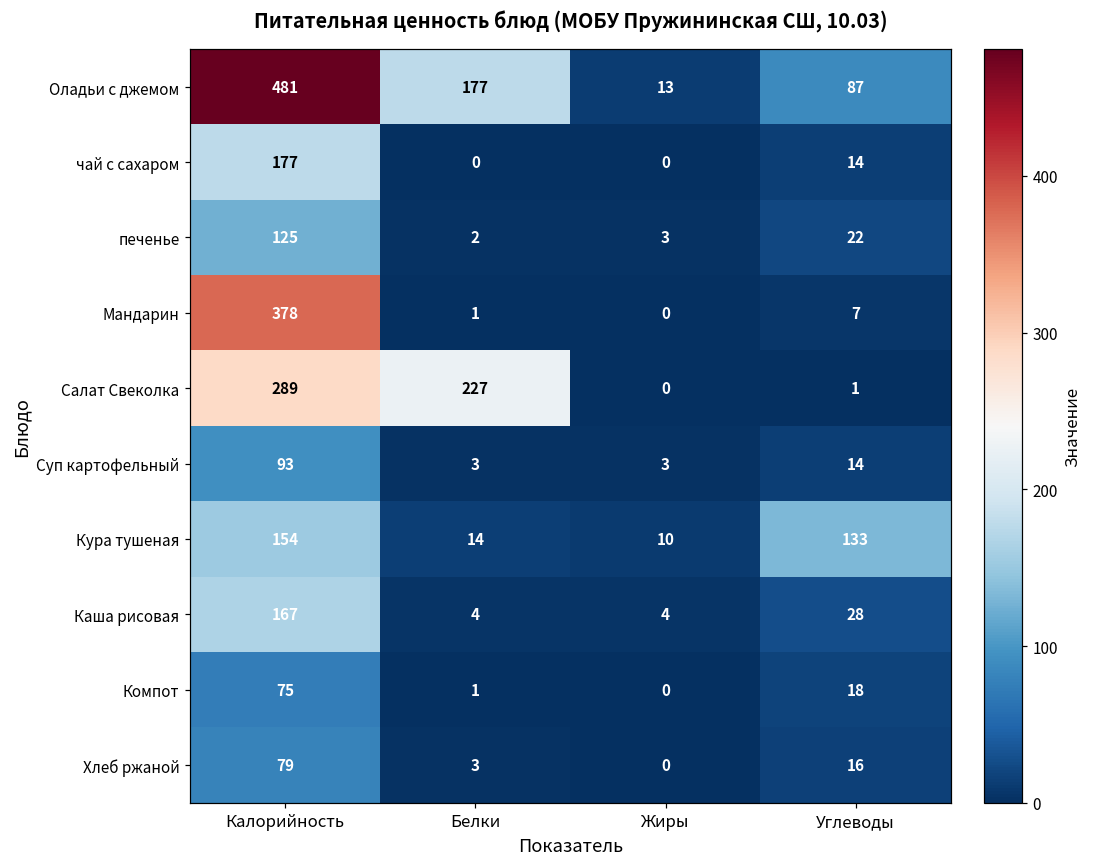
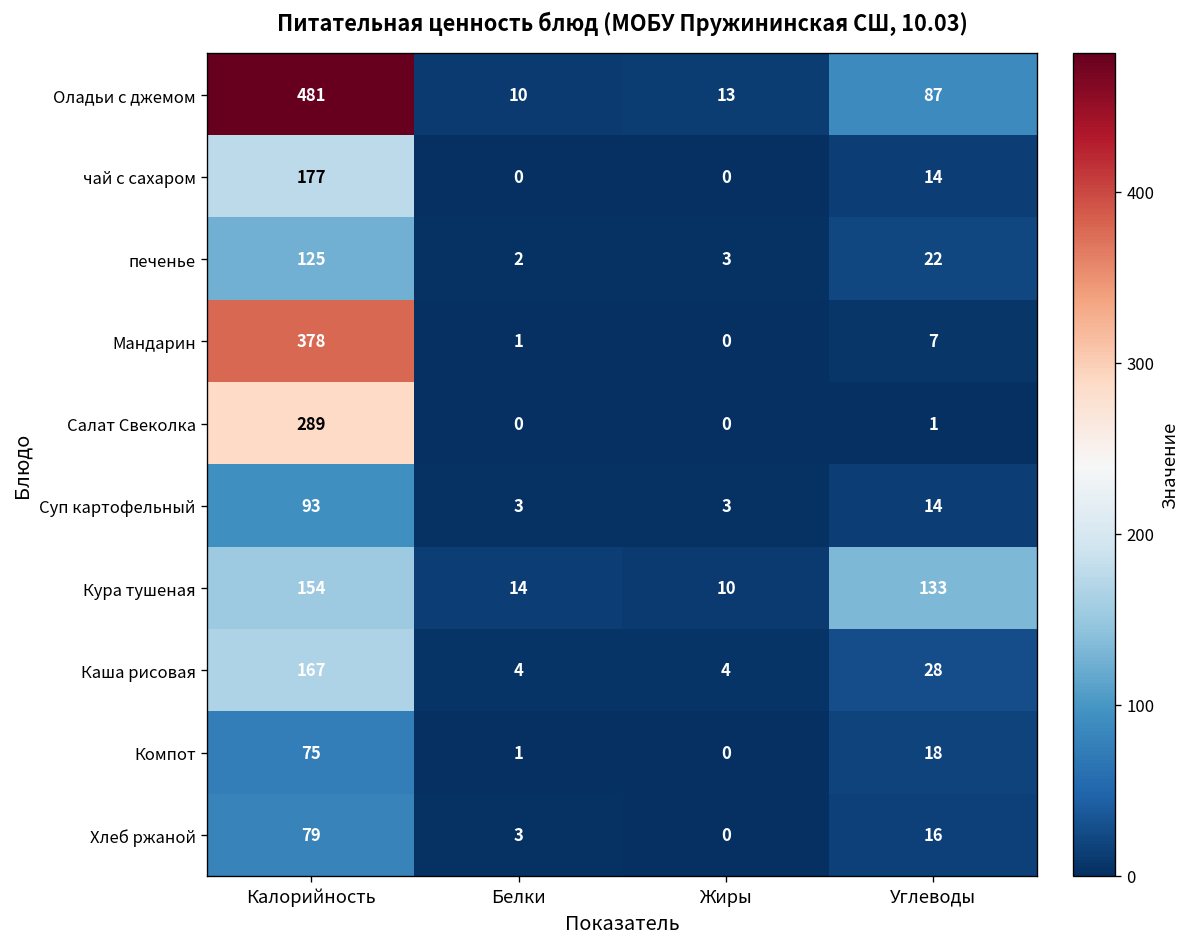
Оладьи с джемом, Белки: 177 -> 10
Салат Свеколка, Белки: 227 -> 0
